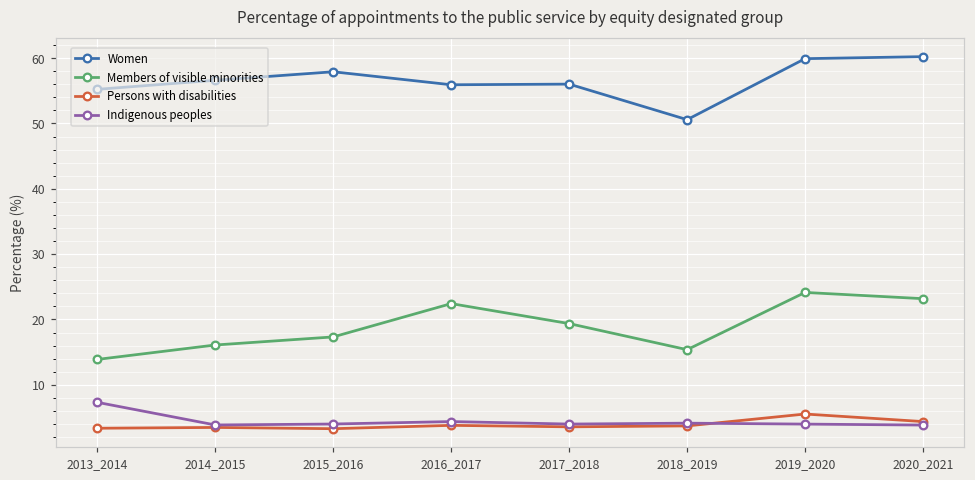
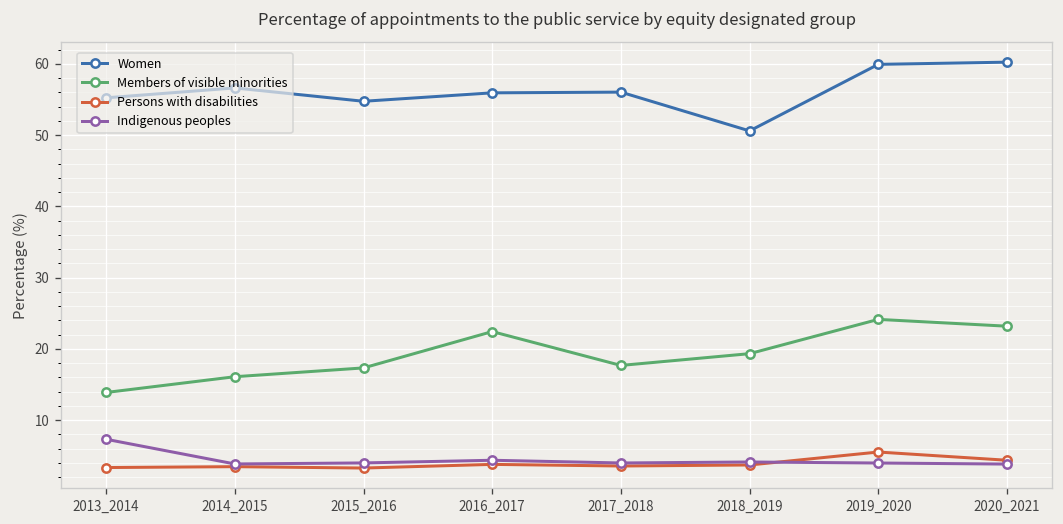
Women, 2015_2016: 58 -> 55
Members of visible minorities, 2017_2018: 19 -> 18
Members of visible minorities, 2018_2019: 15 -> 19
